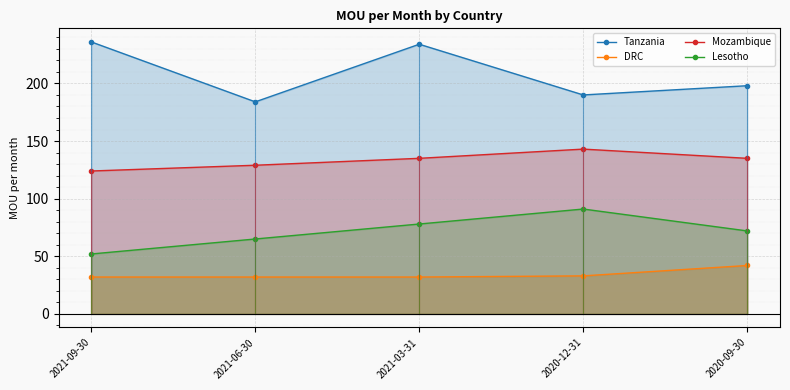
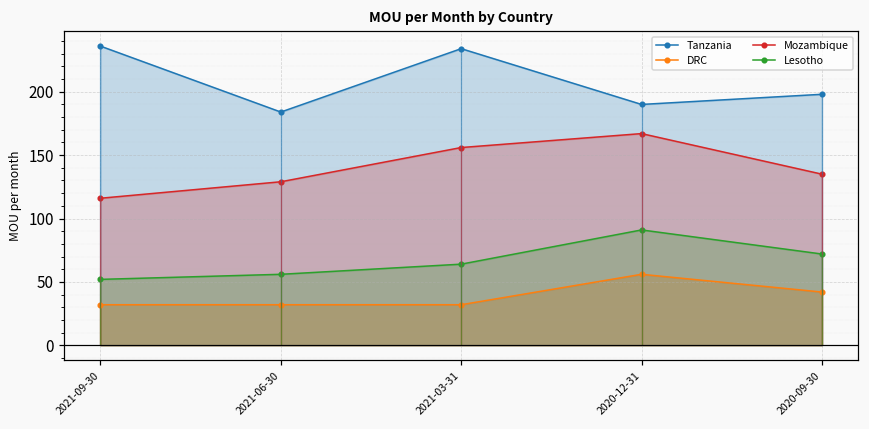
Mozambique, 2021-09-30: 124 -> 116
Lesotho, 2021-06-30: 65 -> 56
Mozambique, 2021-03-31: 135 -> 156
Lesotho, 2021-03-31: 78 -> 64
DRC, 2020-12-31: 33 -> 56
Mozambique, 2020-12-31: 143 -> 167
